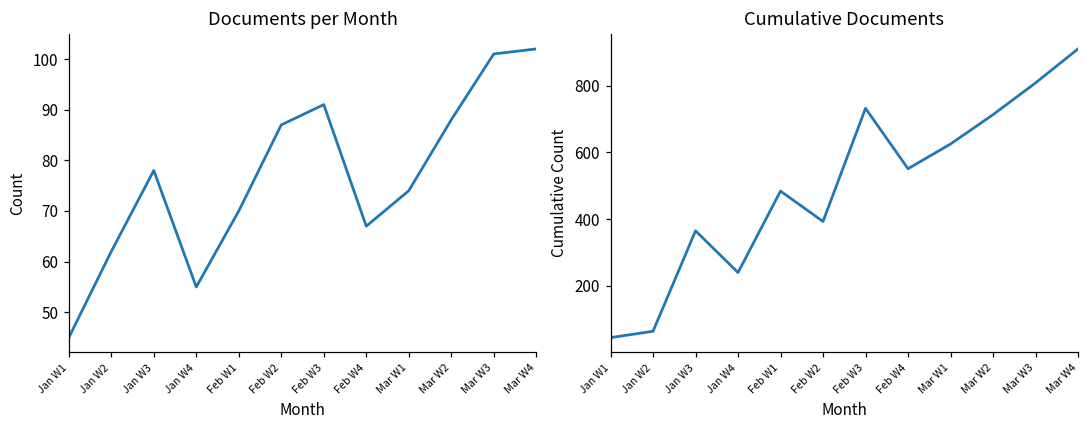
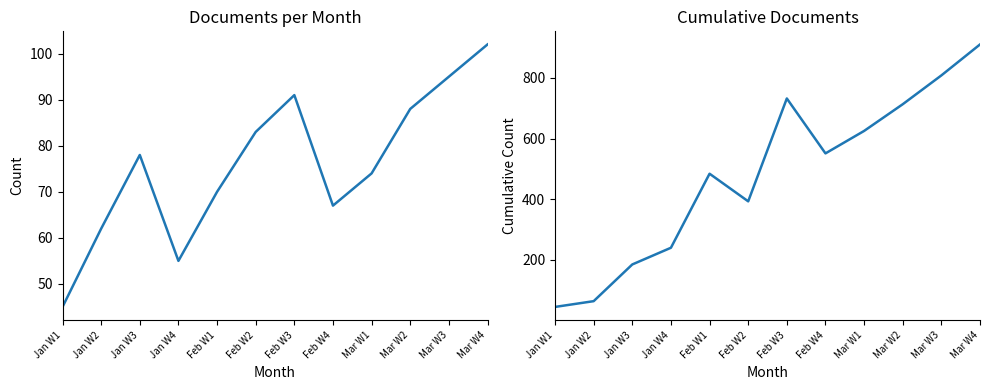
Documents per Month, Feb W2: 87 -> 83
Documents per Month, Mar W3: 101 -> 95
Cumulative Documents, Jan W3: 370 -> 190
